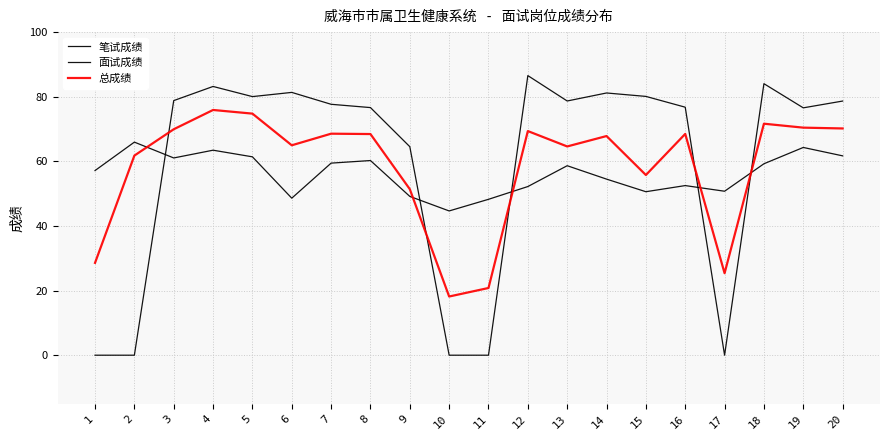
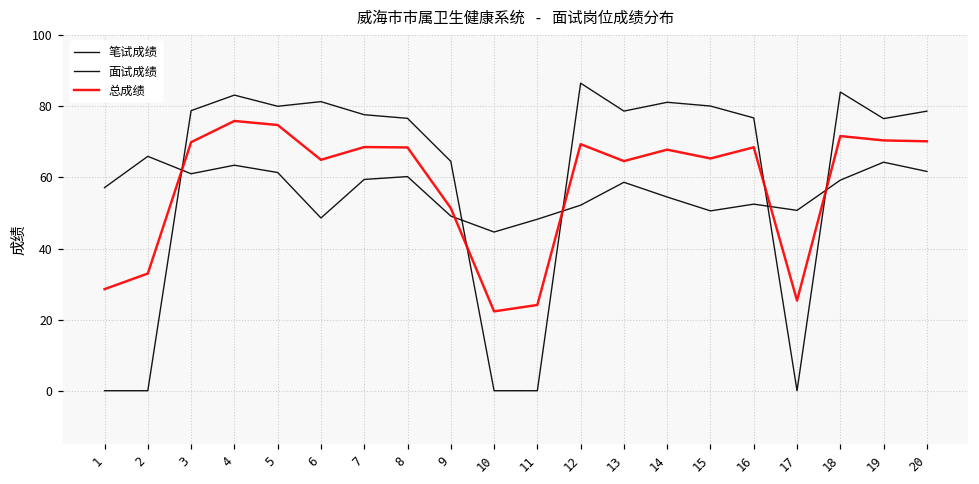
总成绩, 2: 62 -> 33
总成绩, 10: 18 -> 22
总成绩, 11: 21 -> 24
总成绩, 15: 56 -> 65
